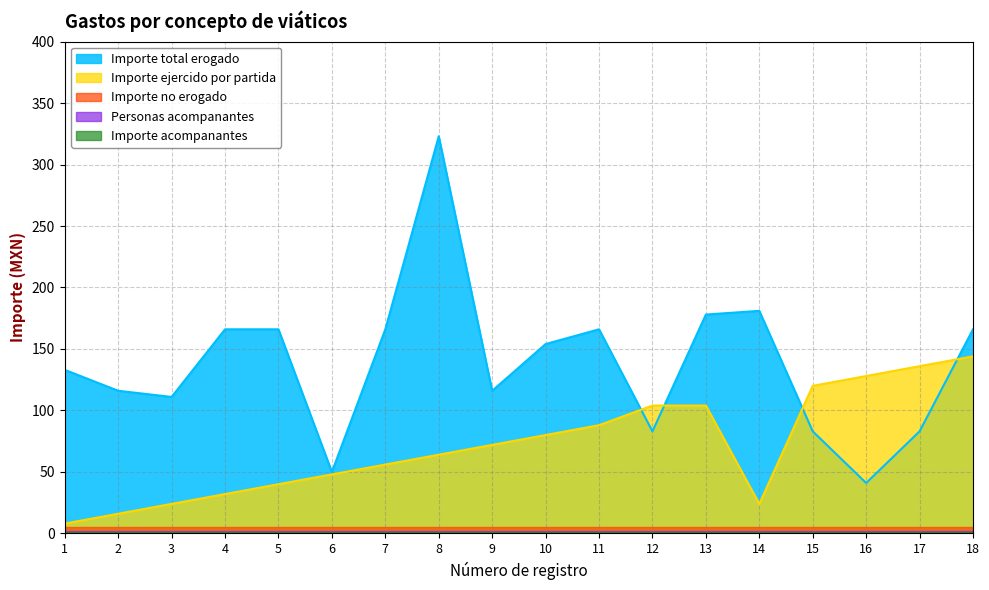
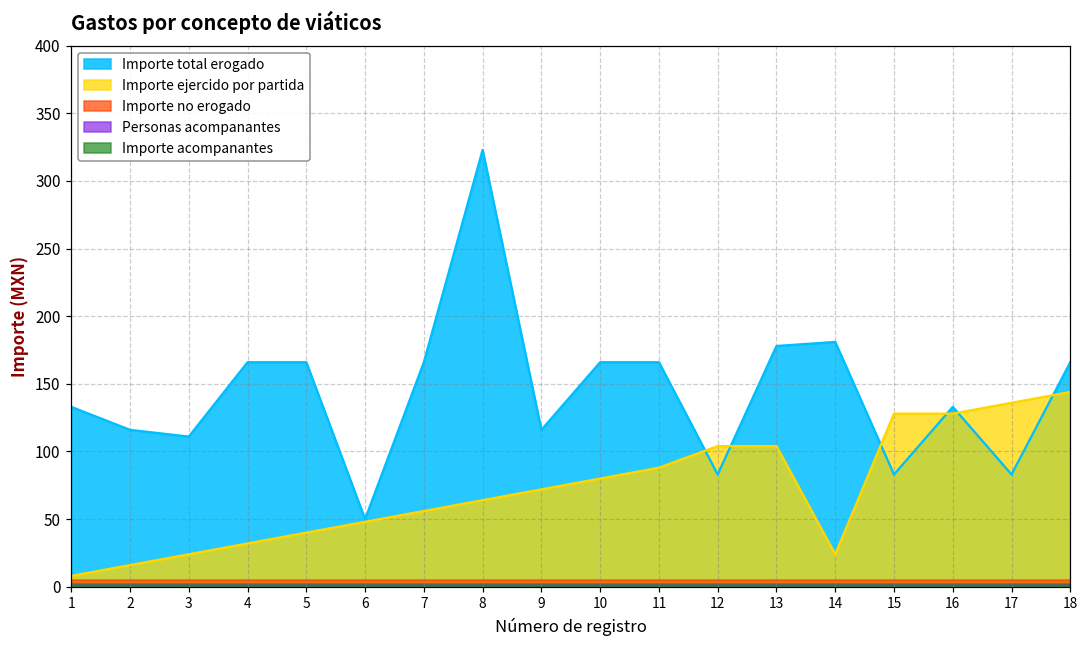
Importe total erogado, 10: 154 -> 166
Importe ejercido por partida, 15: 120 -> 128
Importe total erogado, 16: 41 -> 133
